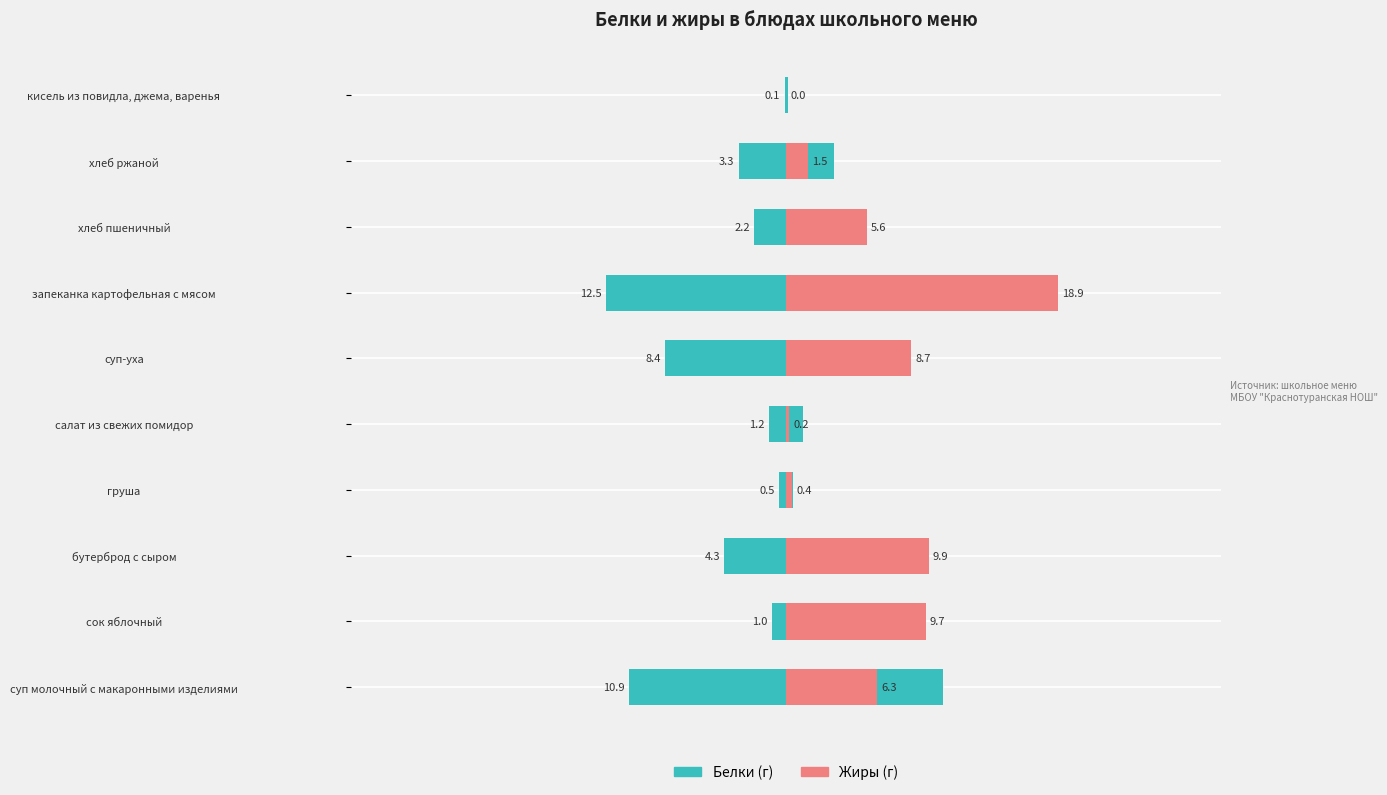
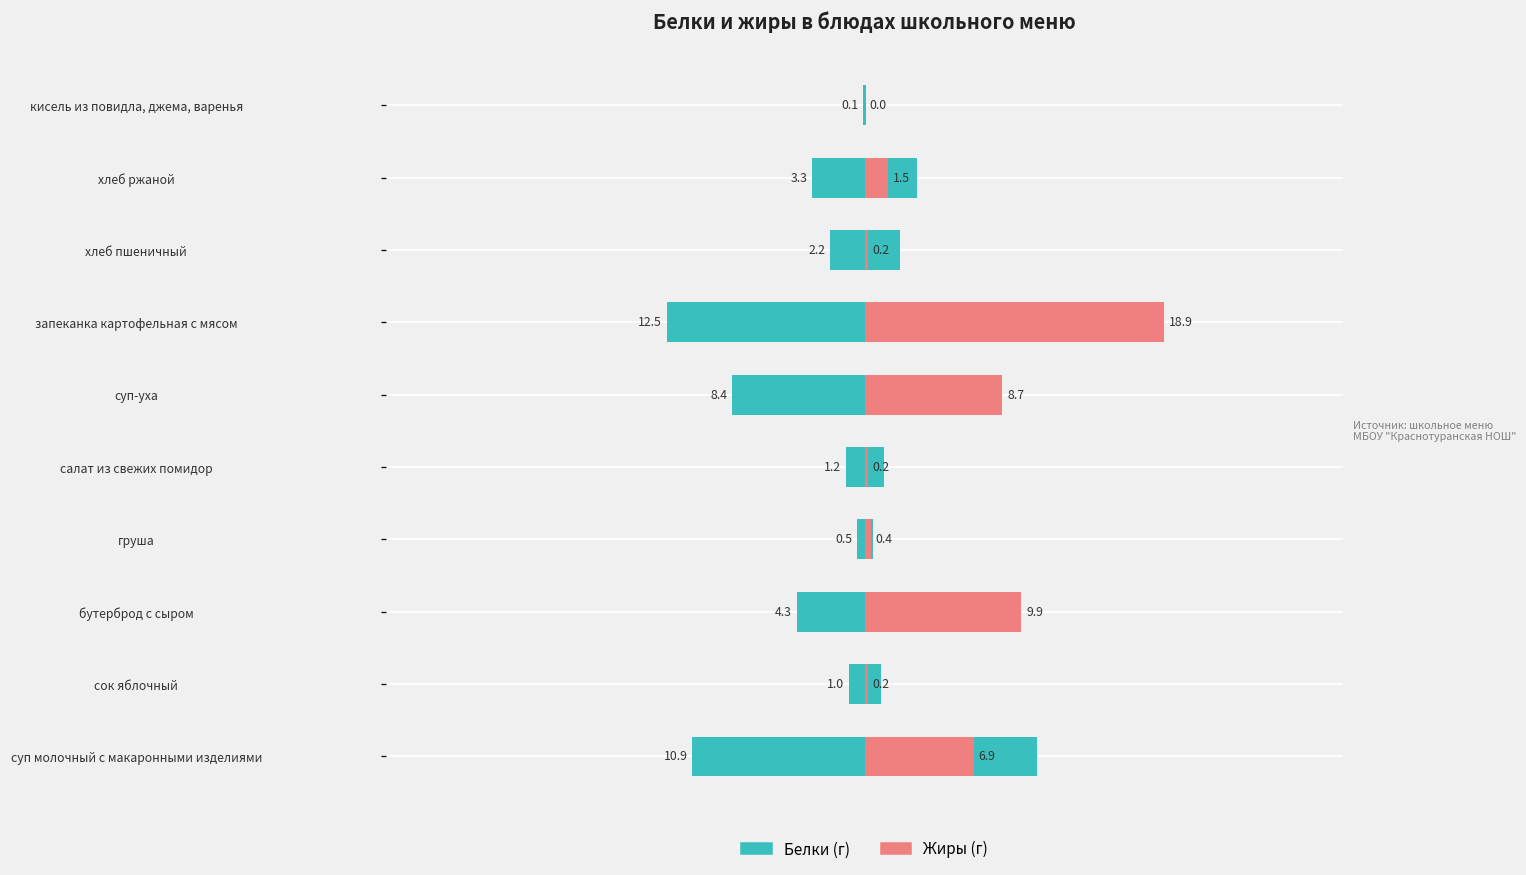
Жиры (г), хлеб пшеничный: 5.6 -> 0.2
Жиры (г), сок яблочный: 9.7 -> 0.2
Жиры (г), суп молочный с макаронными изделиями: 6.3 -> 6.9
